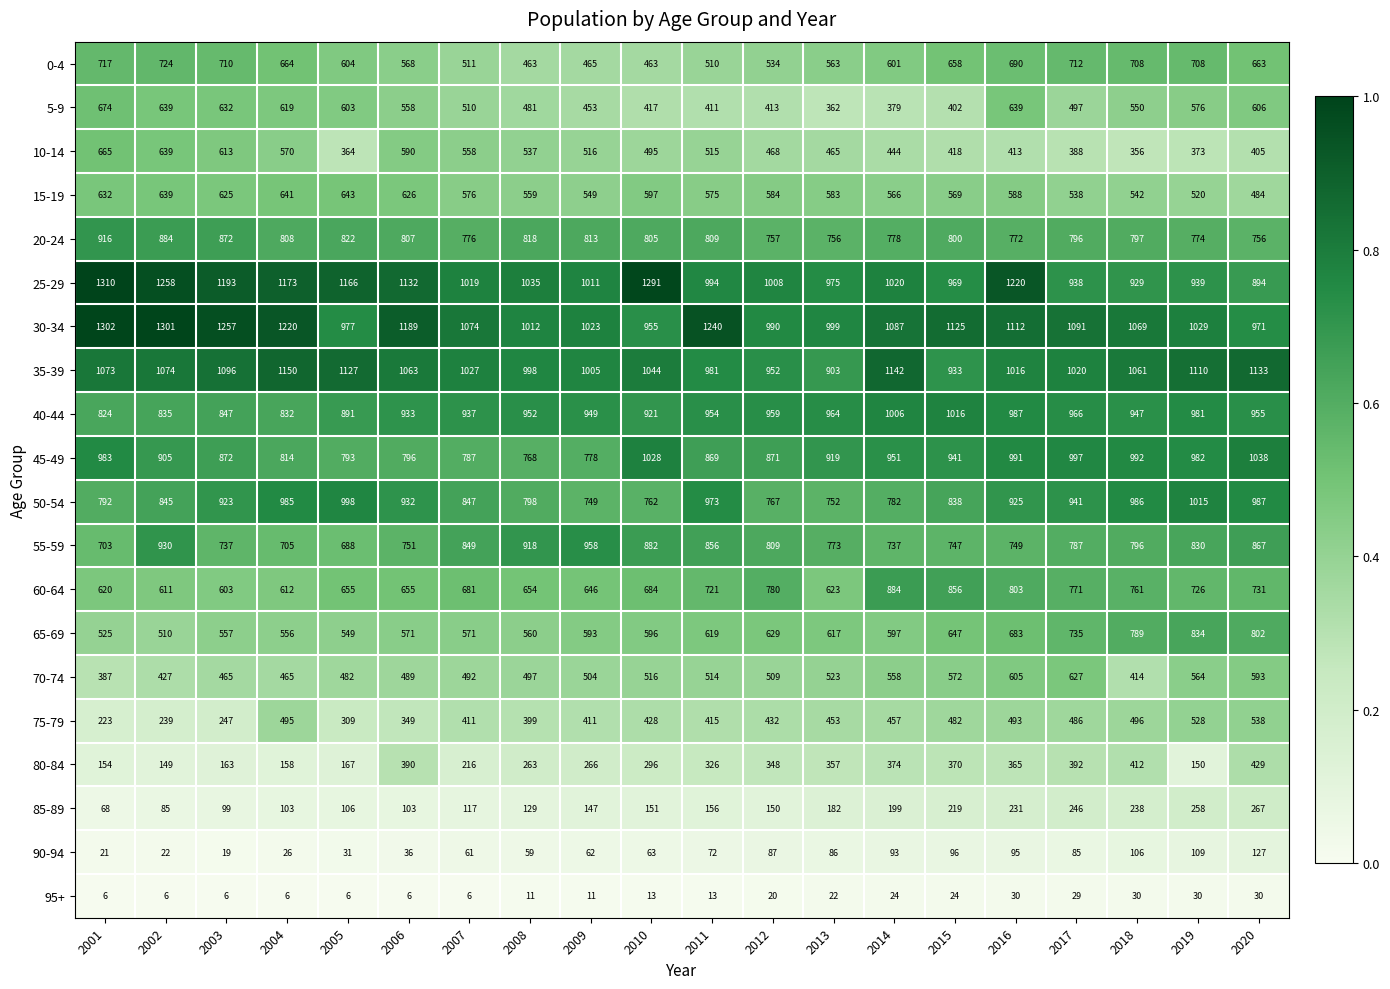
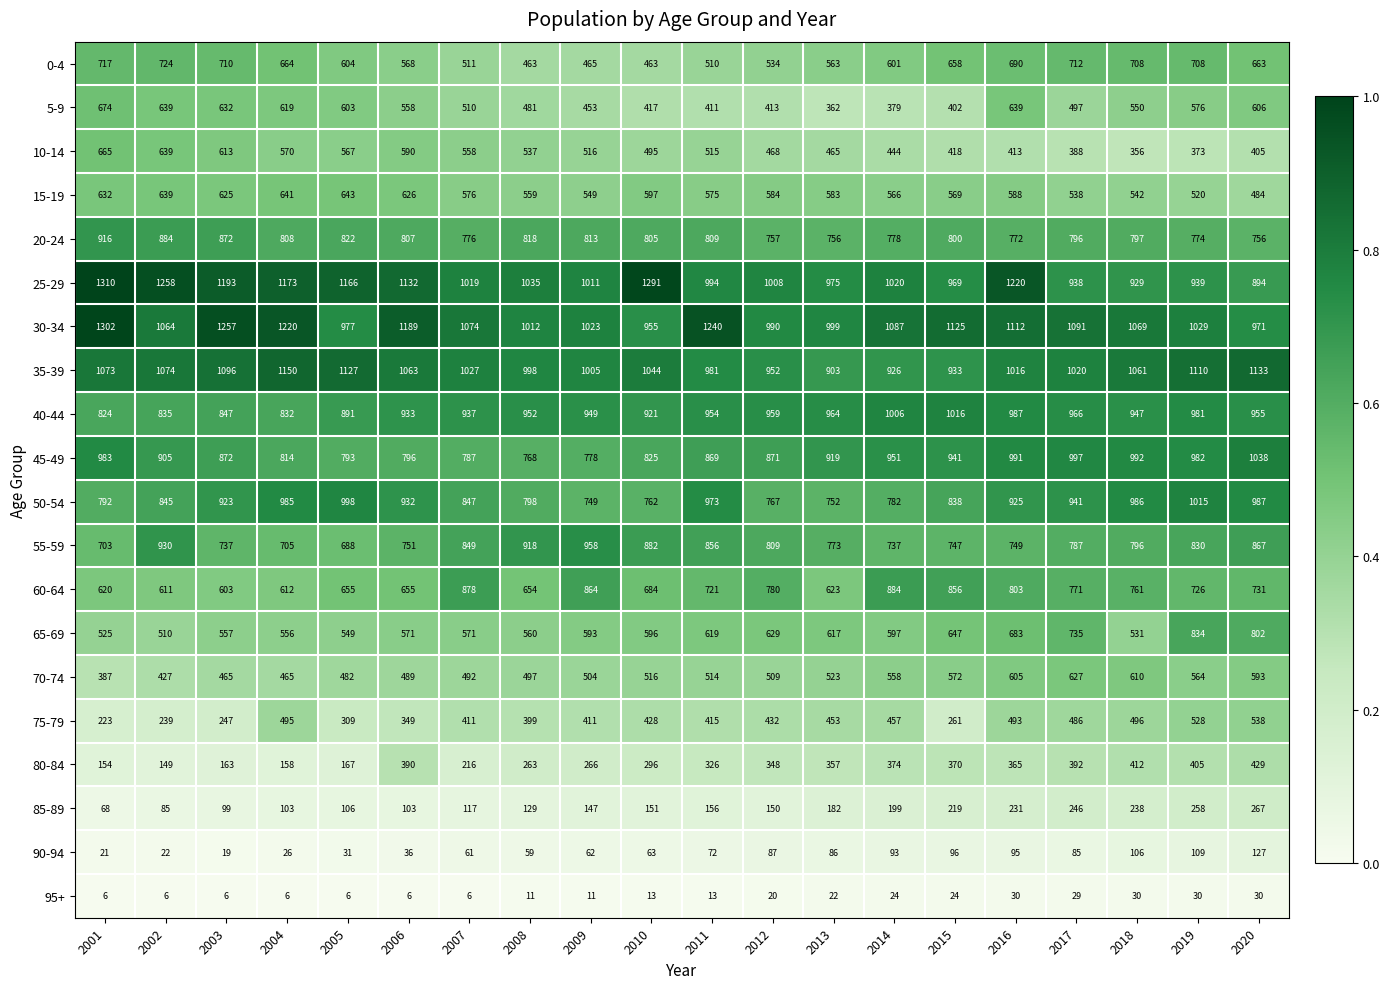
10-14, 2005: 364 -> 567
30-34, 2002: 1301 -> 1064
35-39, 2014: 1142 -> 926
45-49, 2010: 1028 -> 825
60-64, 2007: 681 -> 878
60-64, 2009: 646 -> 864
65-69, 2018: 789 -> 531
70-74, 2018: 414 -> 610
75-79, 2015: 482 -> 261
80-84, 2019: 150 -> 405
